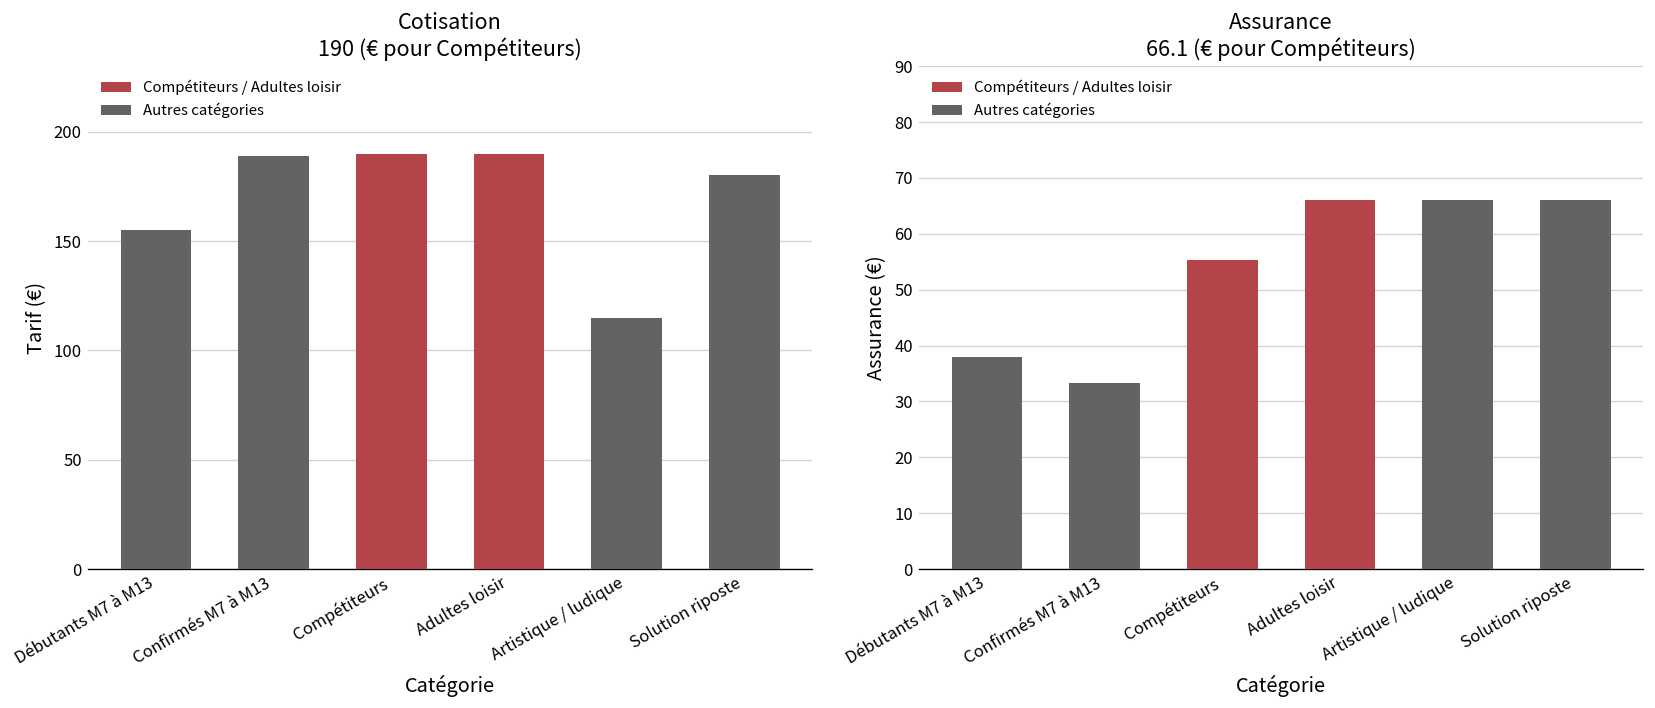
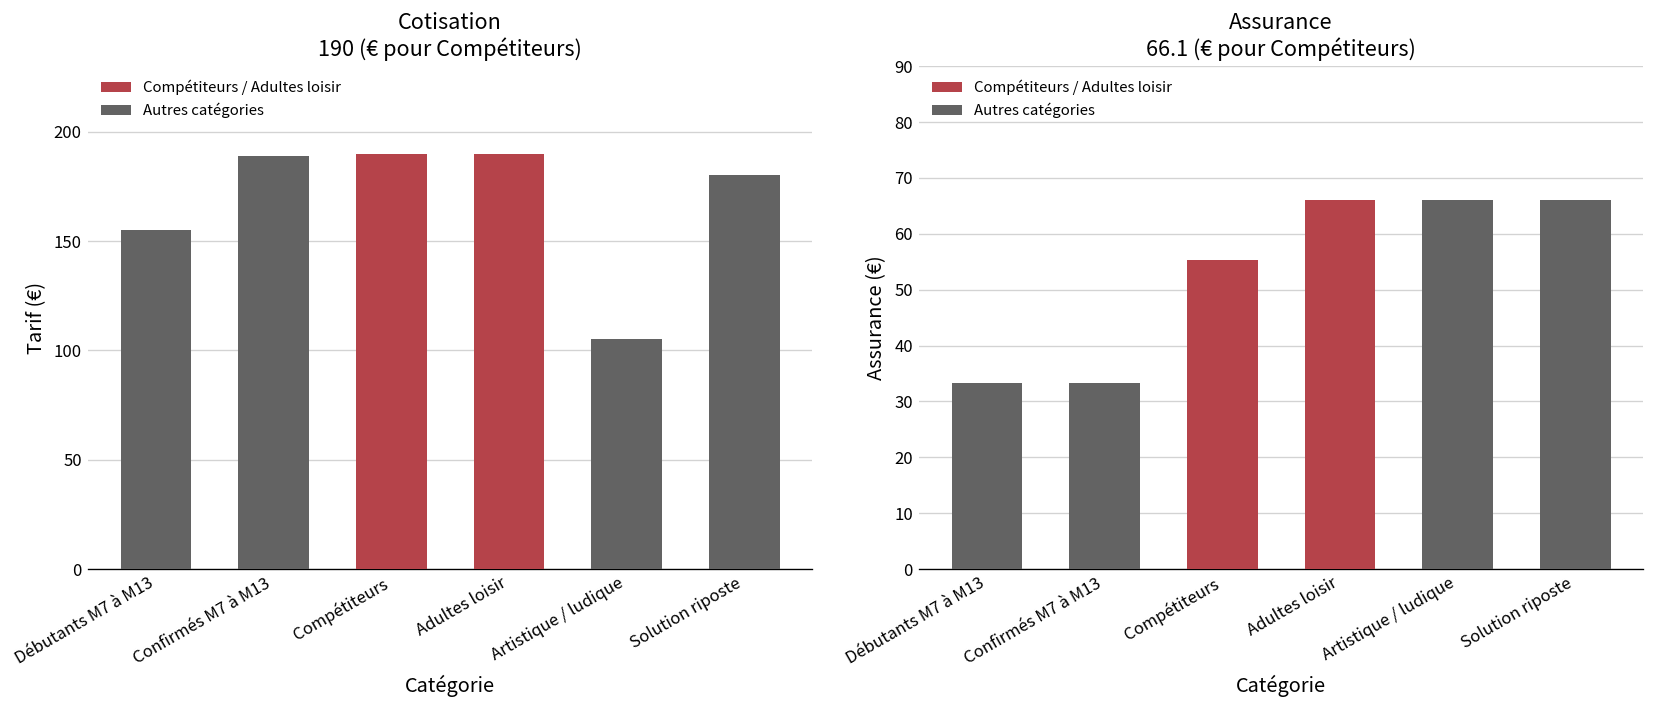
Cotisation 190 (€ pour Compétiteurs), Artistique / ludique: 115 -> 105
Assurance 66.1 (€ pour Compétiteurs), Débutants M7 à M13: 38 -> 33
